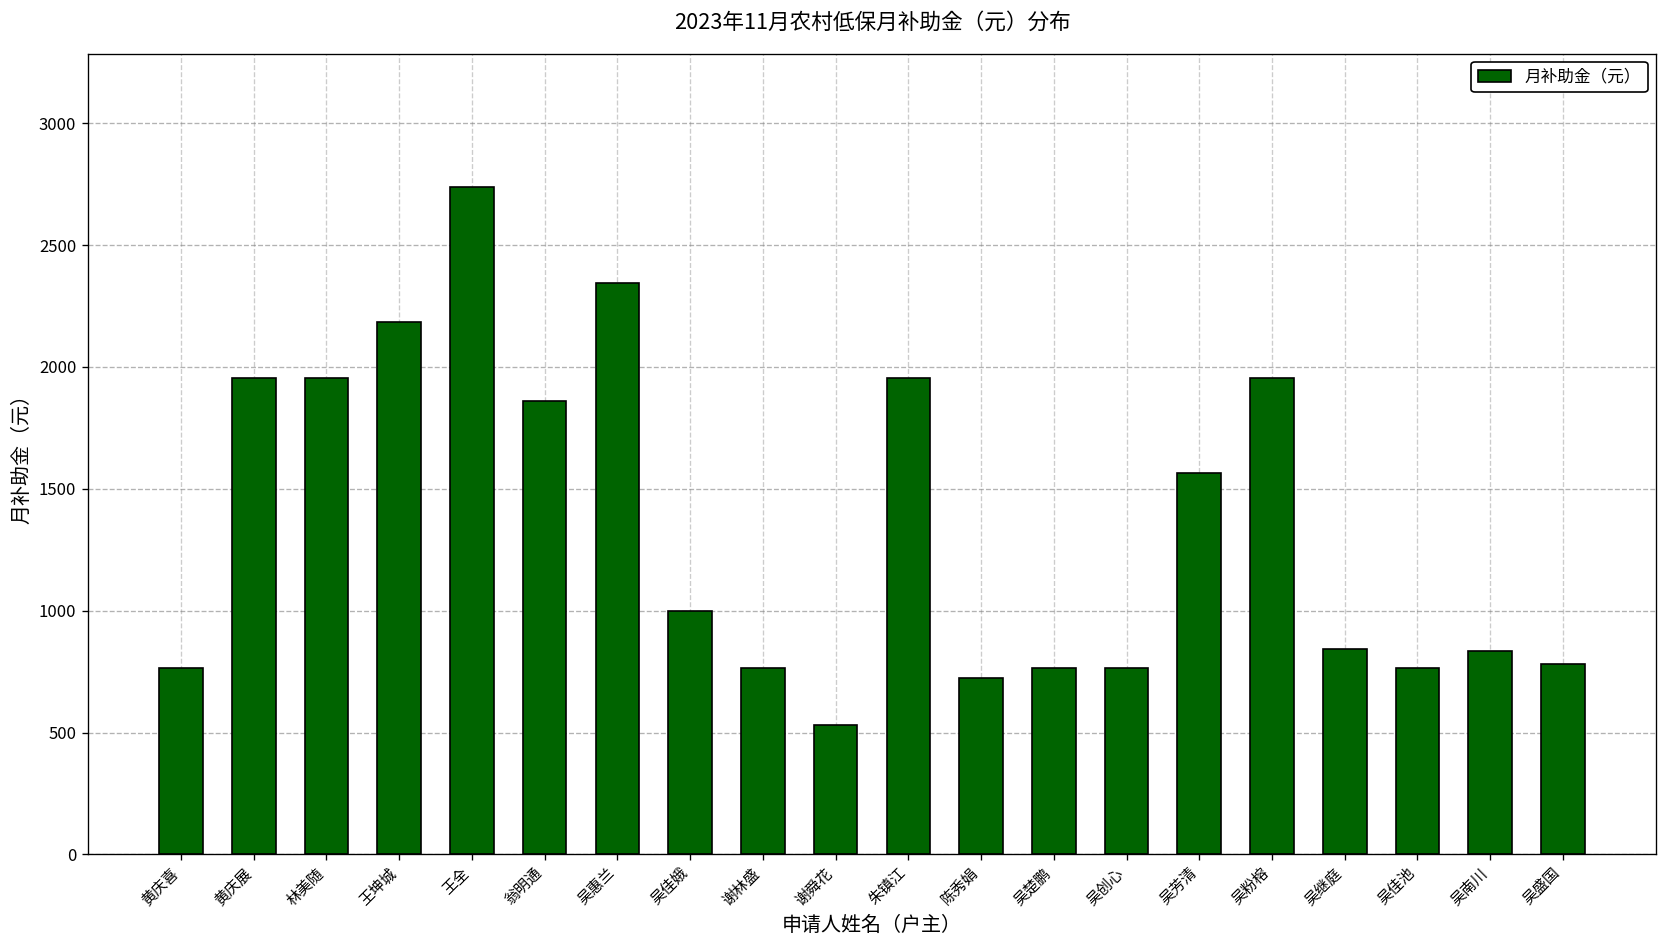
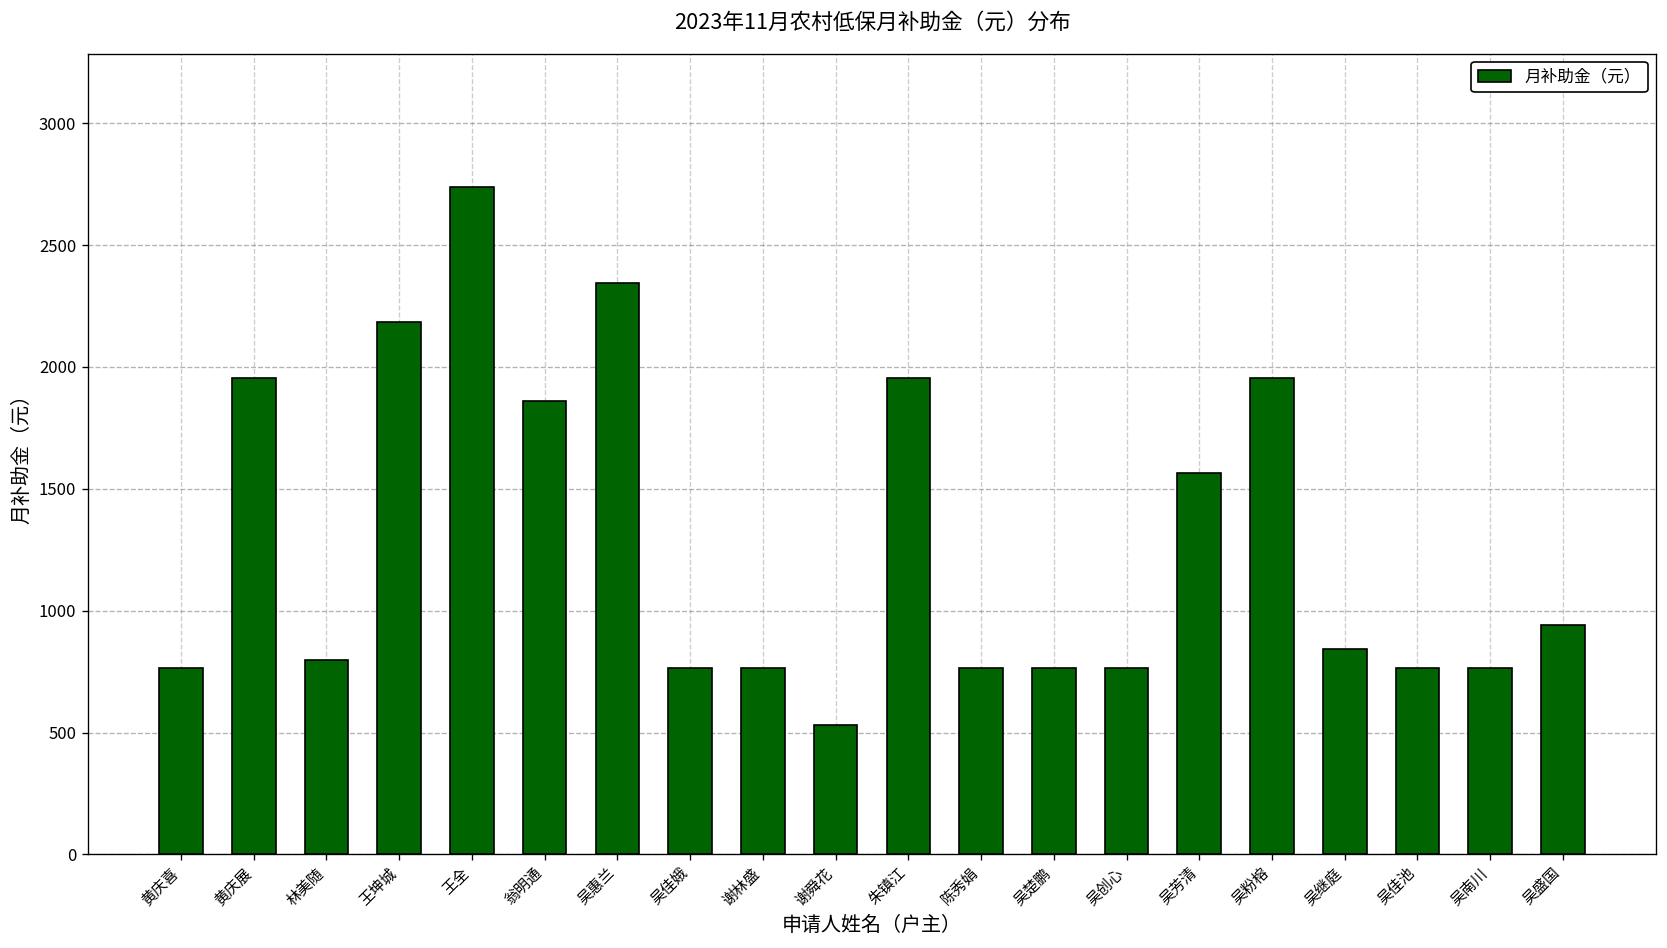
林美随: 1960 -> 800
吴佳娥: 1000 -> 770
陈秀娟: 730 -> 770
吴南川: 830 -> 770
吴盛国: 780 -> 940
